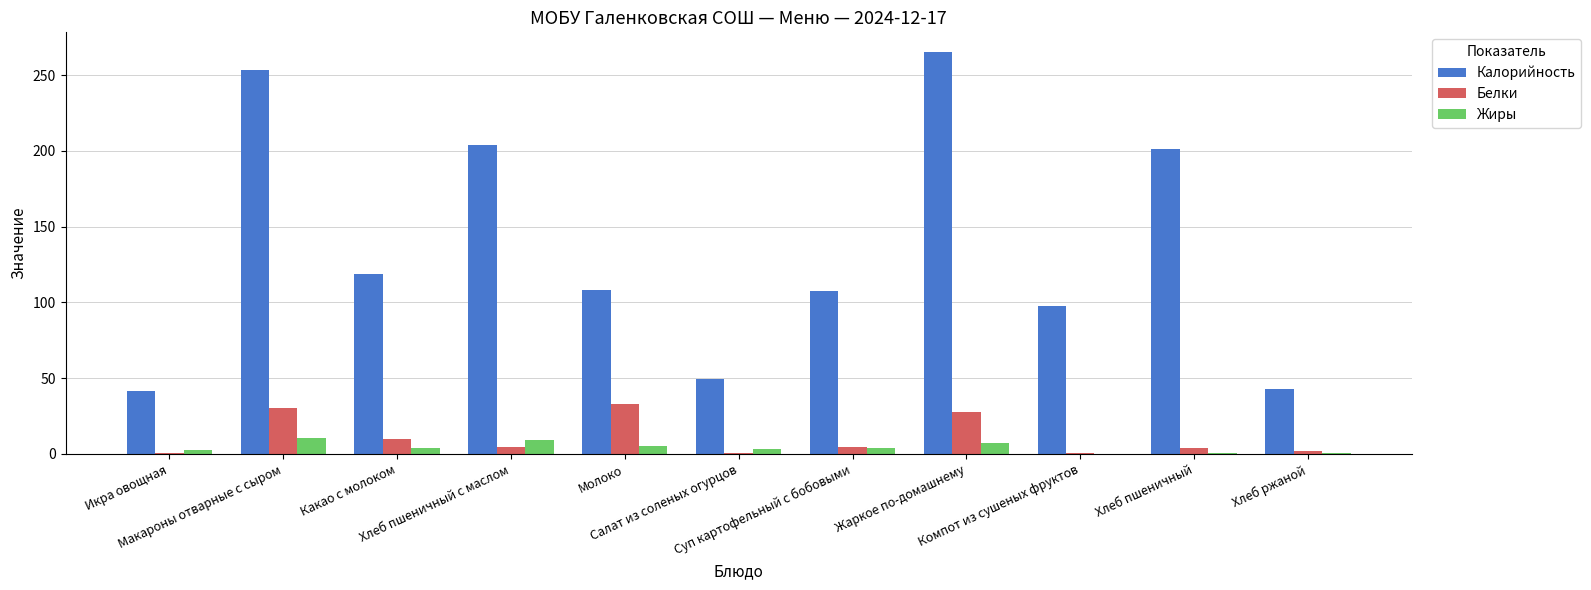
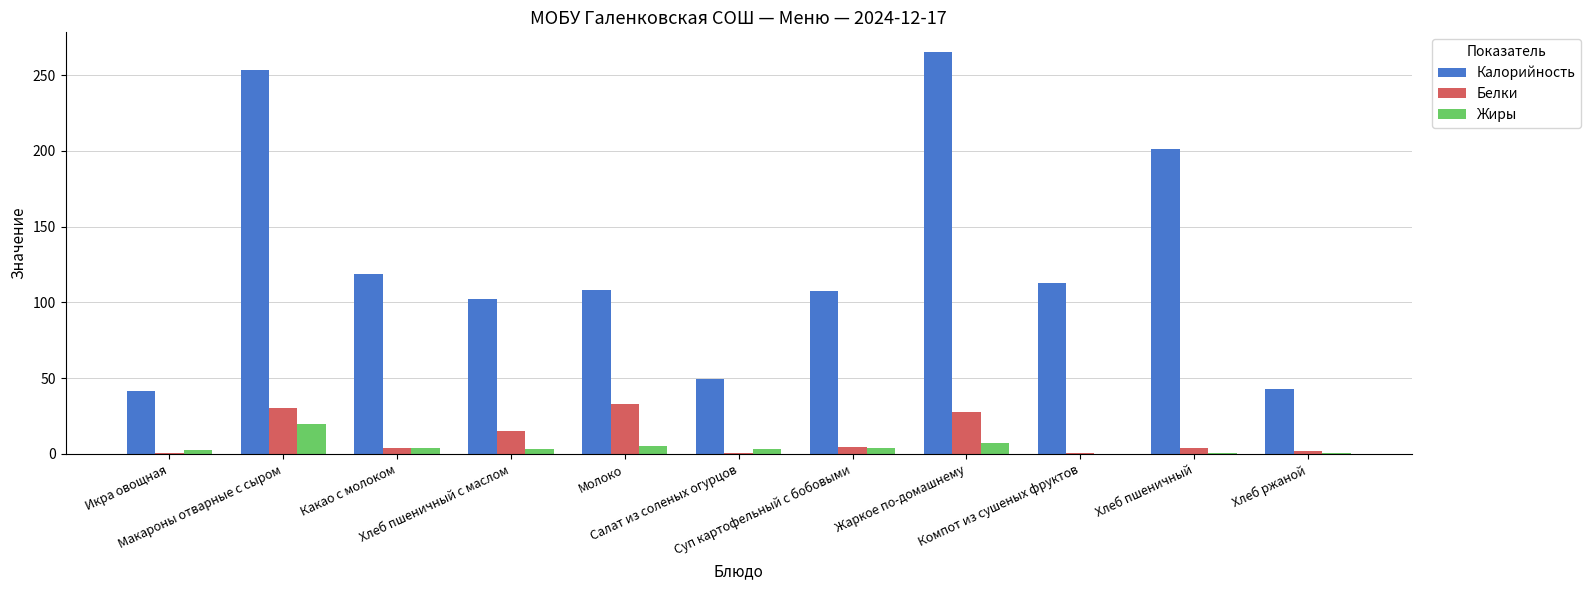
Жиры, Макароны отварные с сыром: 10 -> 19
Белки, Какао с молоком: 10 -> 4
Калорийность, Хлеб пшеничный с маслом: 204 -> 102
Белки, Хлеб пшеничный с маслом: 5 -> 15
Жиры, Хлеб пшеничный с маслом: 9 -> 3
Калорийность, Компот из сушеных фруктов: 98 -> 113
